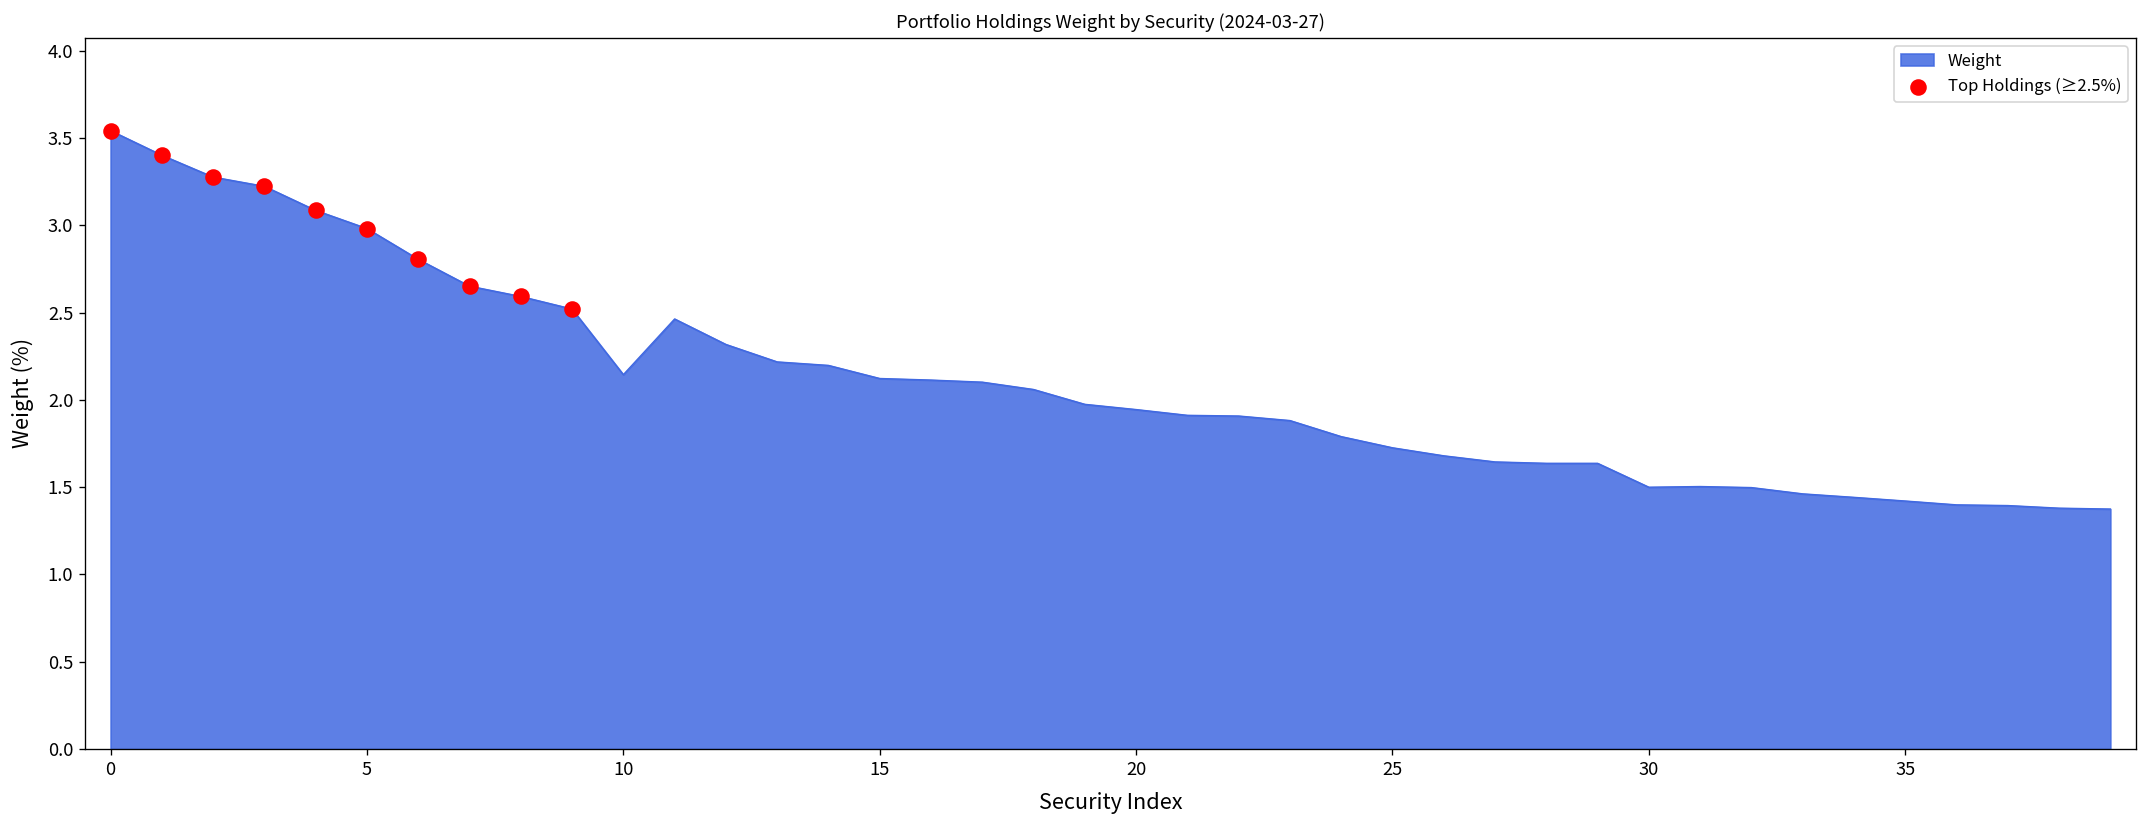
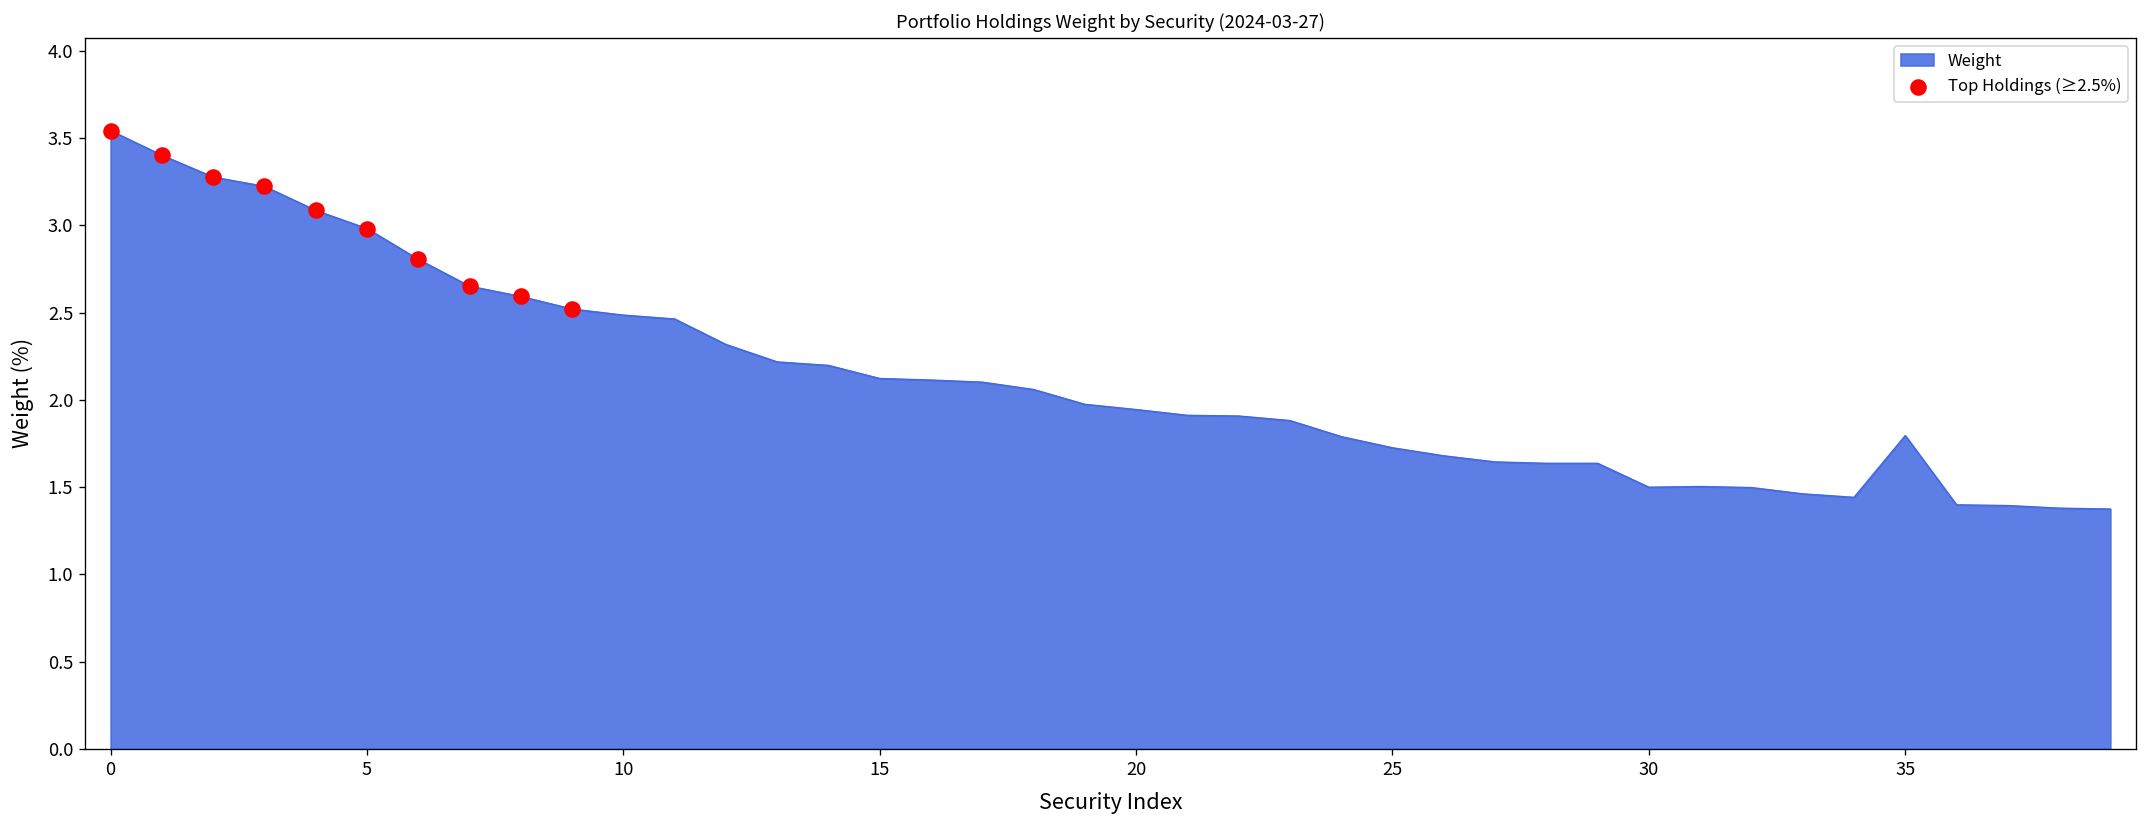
Weight, 10: 2.15 -> 2.49
Weight, 35: 1.42 -> 1.80
